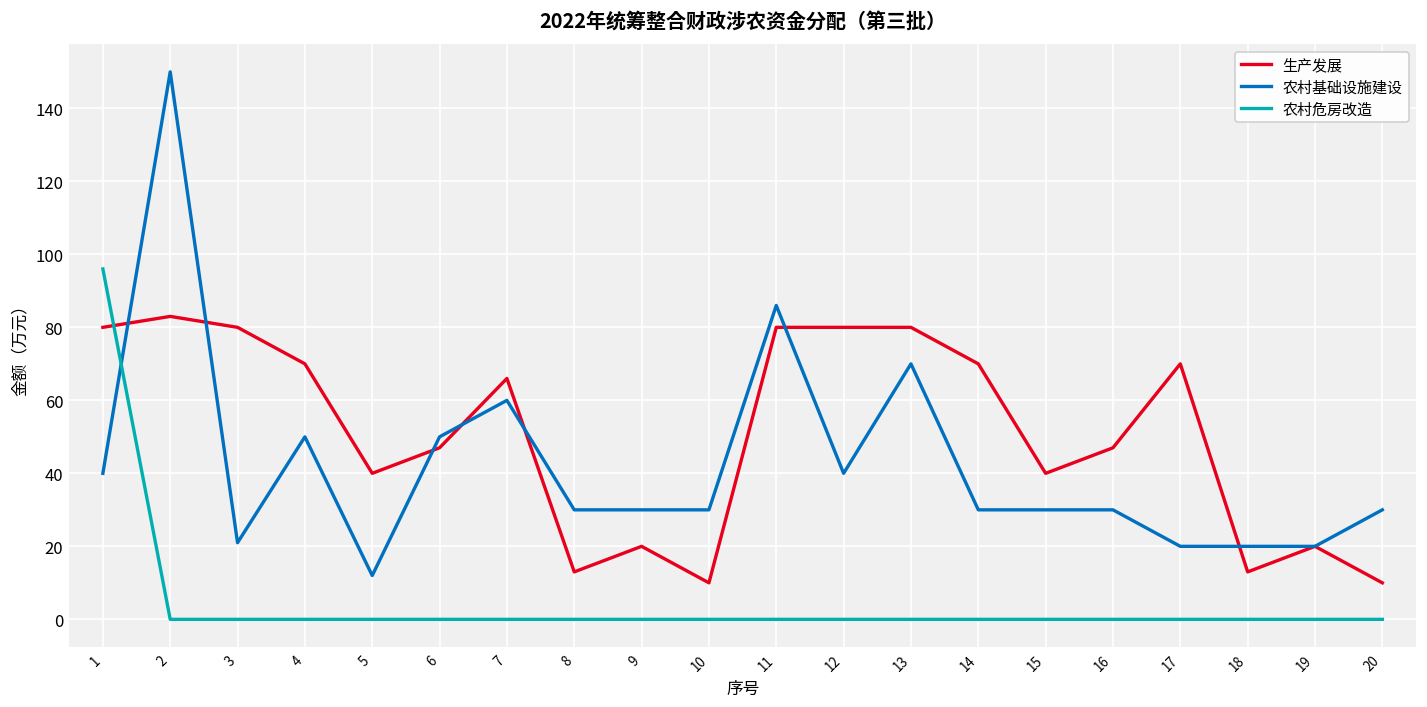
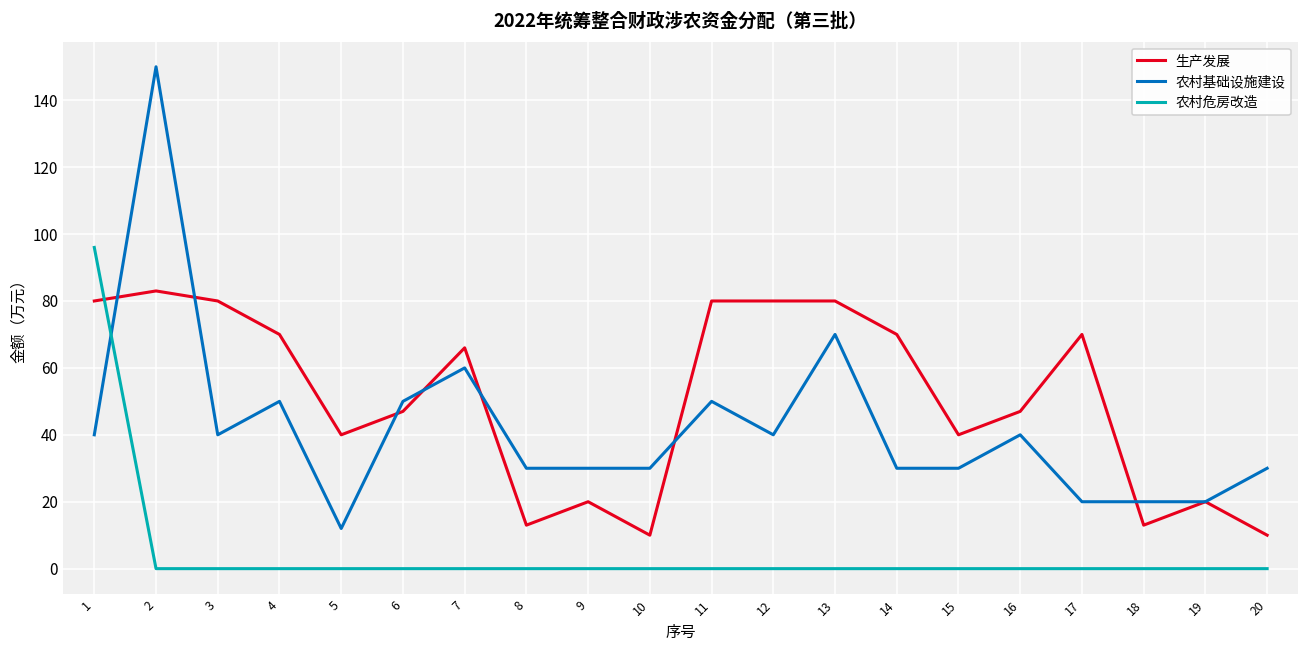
农村基础设施建设, 3: 21 -> 40
农村基础设施建设, 11: 86 -> 50
农村基础设施建设, 16: 30 -> 40
